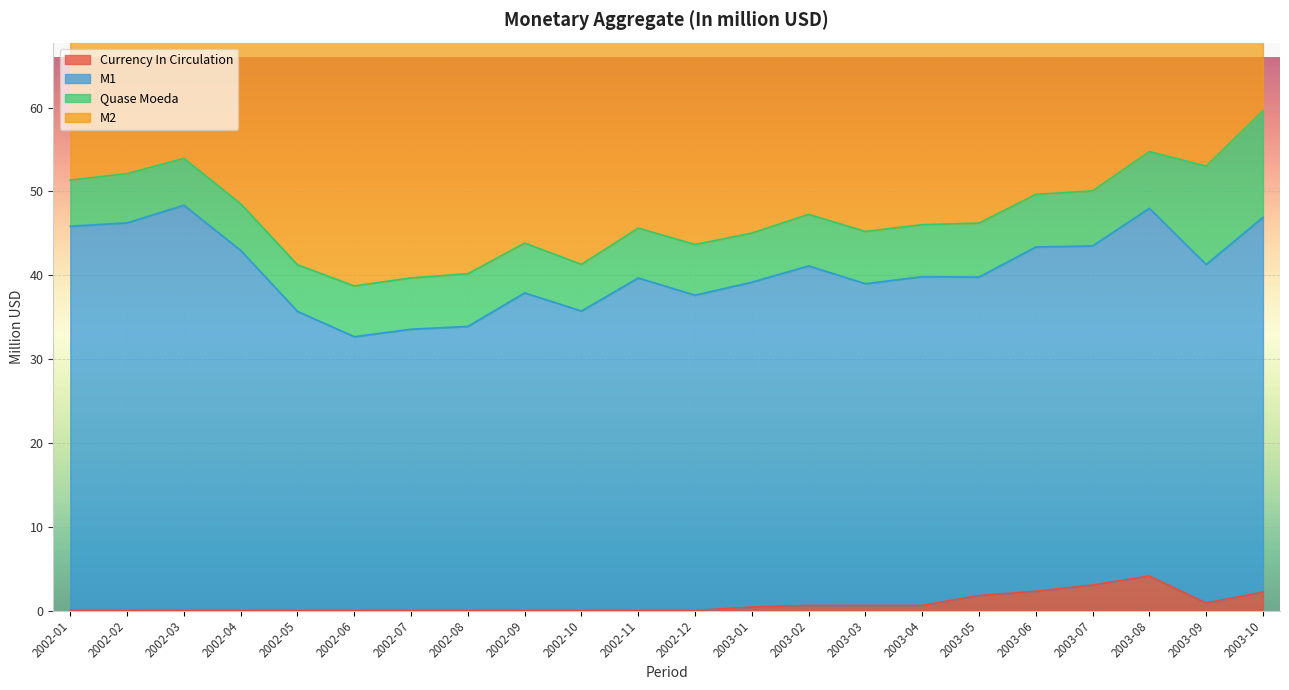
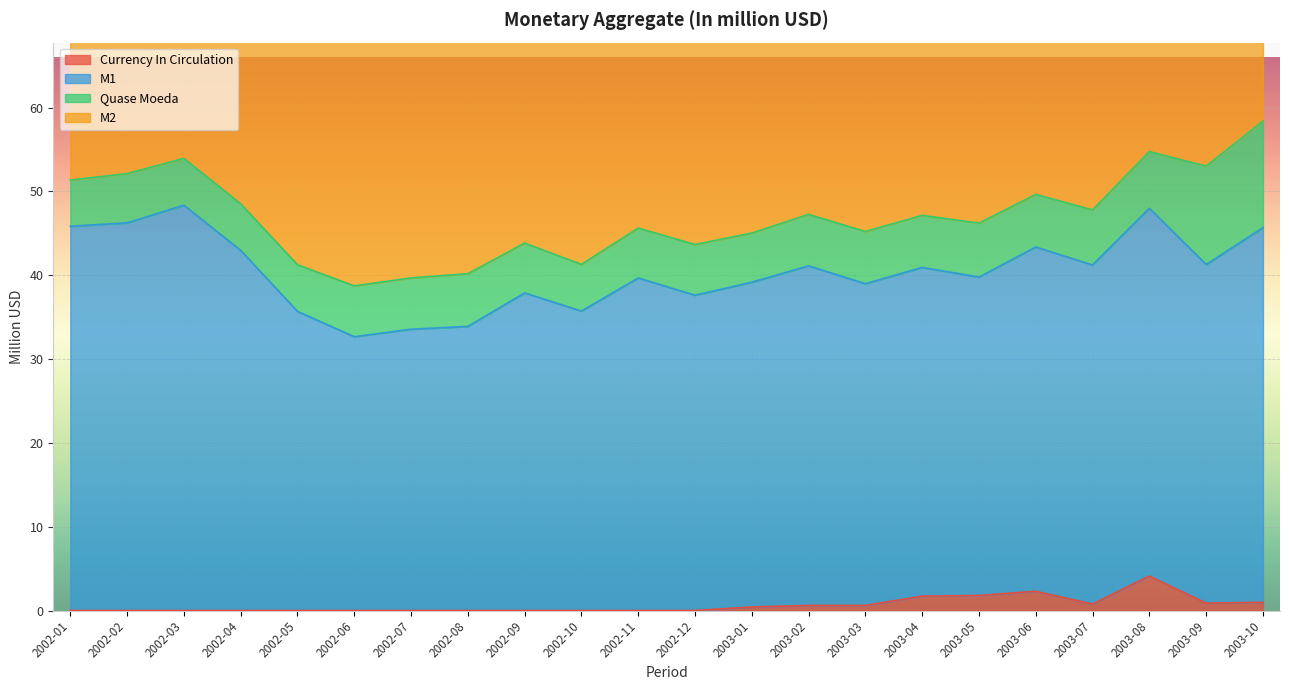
Currency In Circulation, 2003-04: 1 -> 2
Currency In Circulation, 2003-07: 3 -> 1
Currency In Circulation, 2003-10: 2 -> 1
